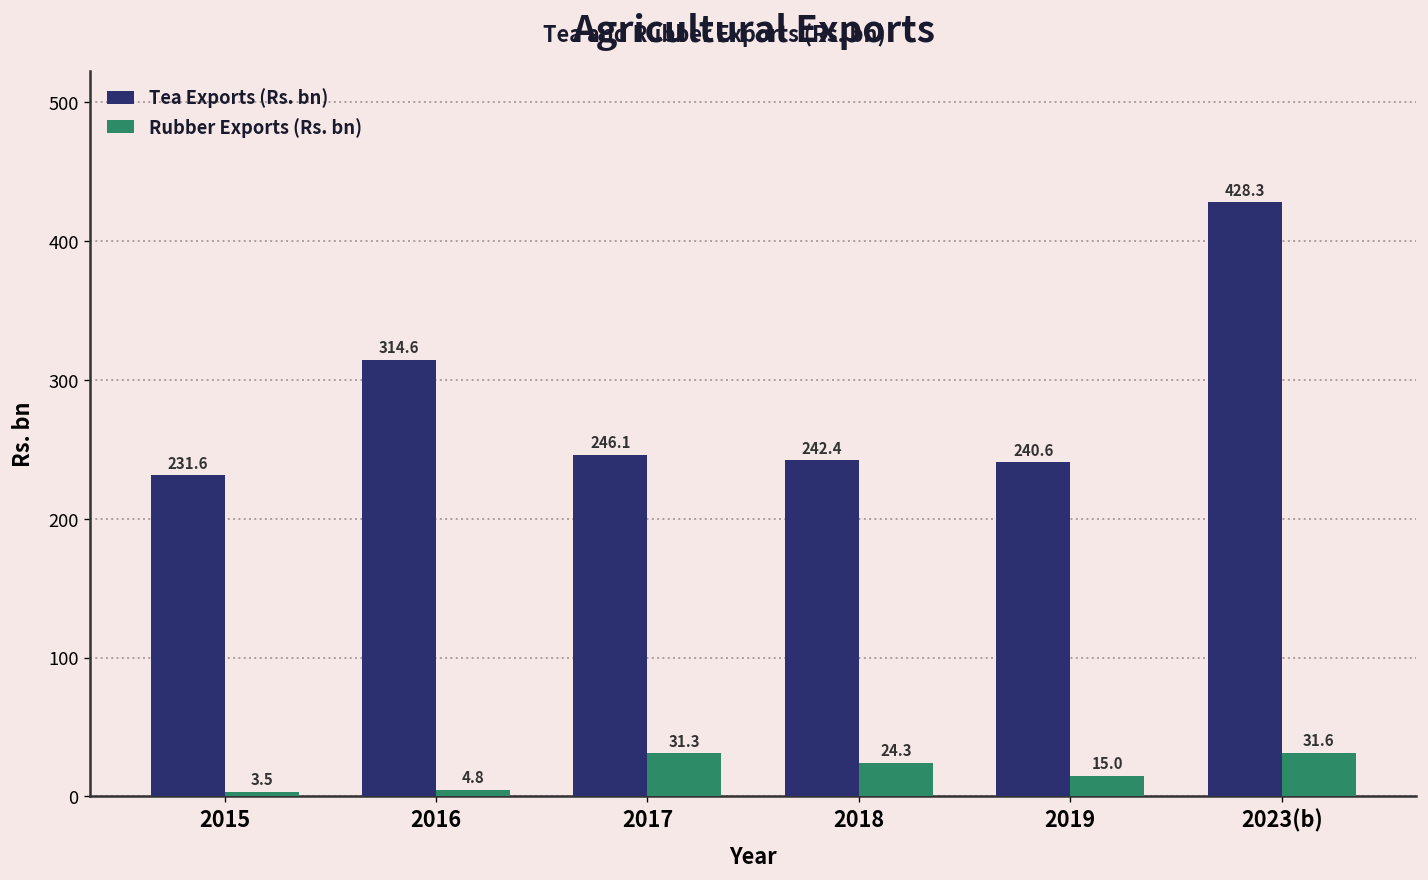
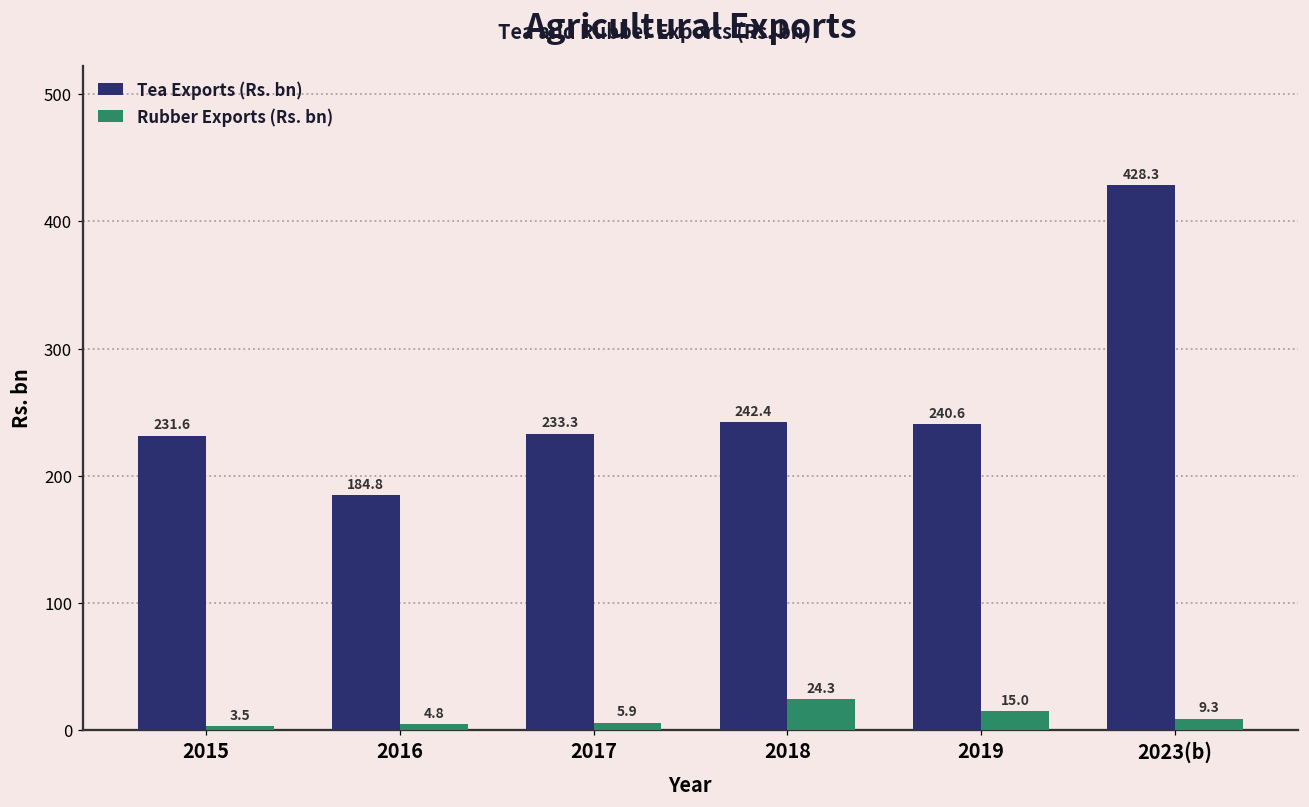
Tea Exports (Rs. bn), 2016: 314.6 -> 184.8
Tea Exports (Rs. bn), 2017: 246.1 -> 233.3
Rubber Exports (Rs. bn), 2017: 31.3 -> 5.9
Rubber Exports (Rs. bn), 2023(b): 31.6 -> 9.3
